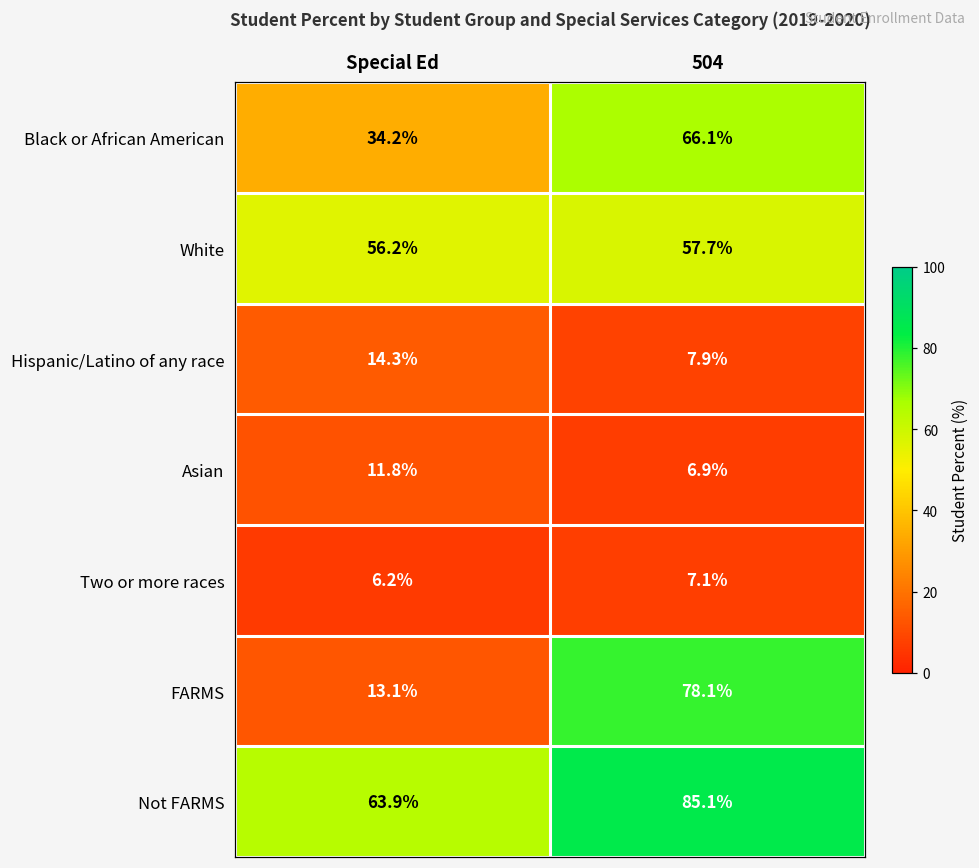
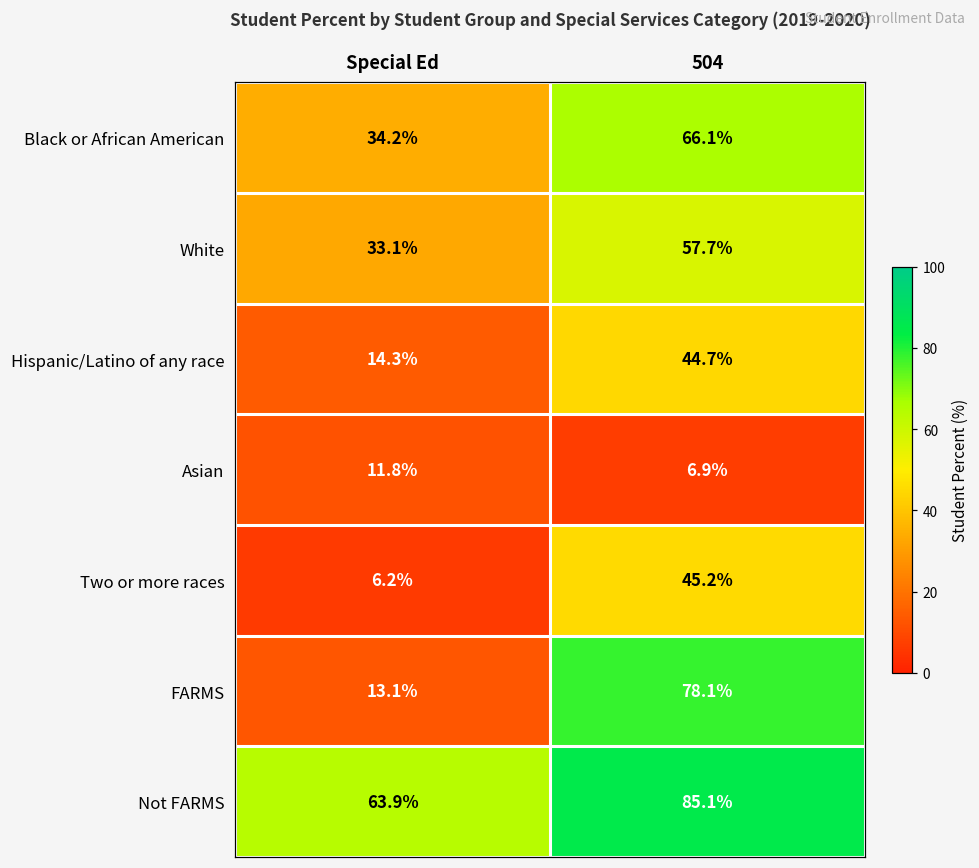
White, Special Ed: 56.2% -> 33.1%
Hispanic/Latino of any race, 504: 7.9% -> 44.7%
Two or more races, 504: 7.1% -> 45.2%
